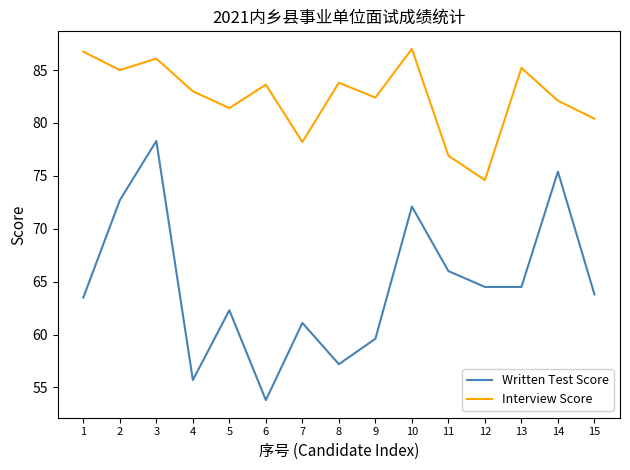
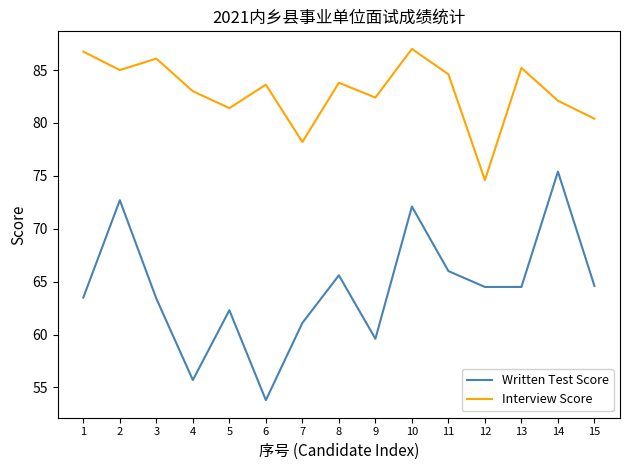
Written Test Score, 3: 78.3 -> 63.4
Written Test Score, 8: 57.2 -> 65.6
Interview Score, 11: 76.9 -> 84.6
Written Test Score, 15: 63.8 -> 64.6
